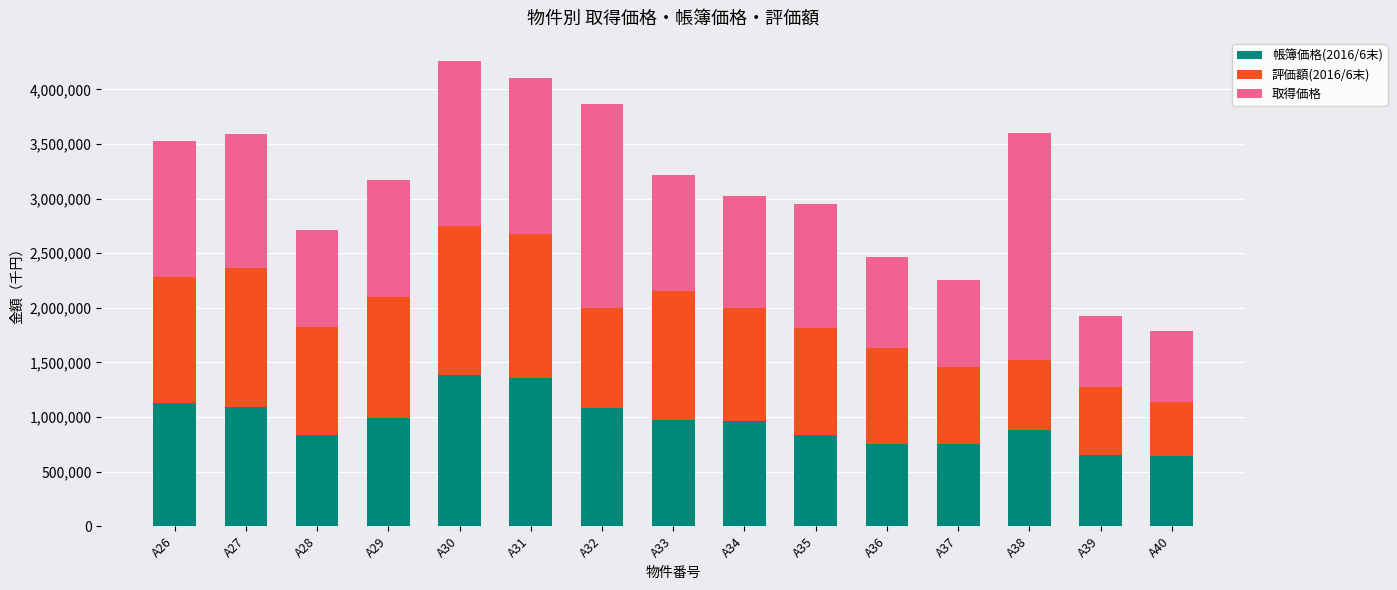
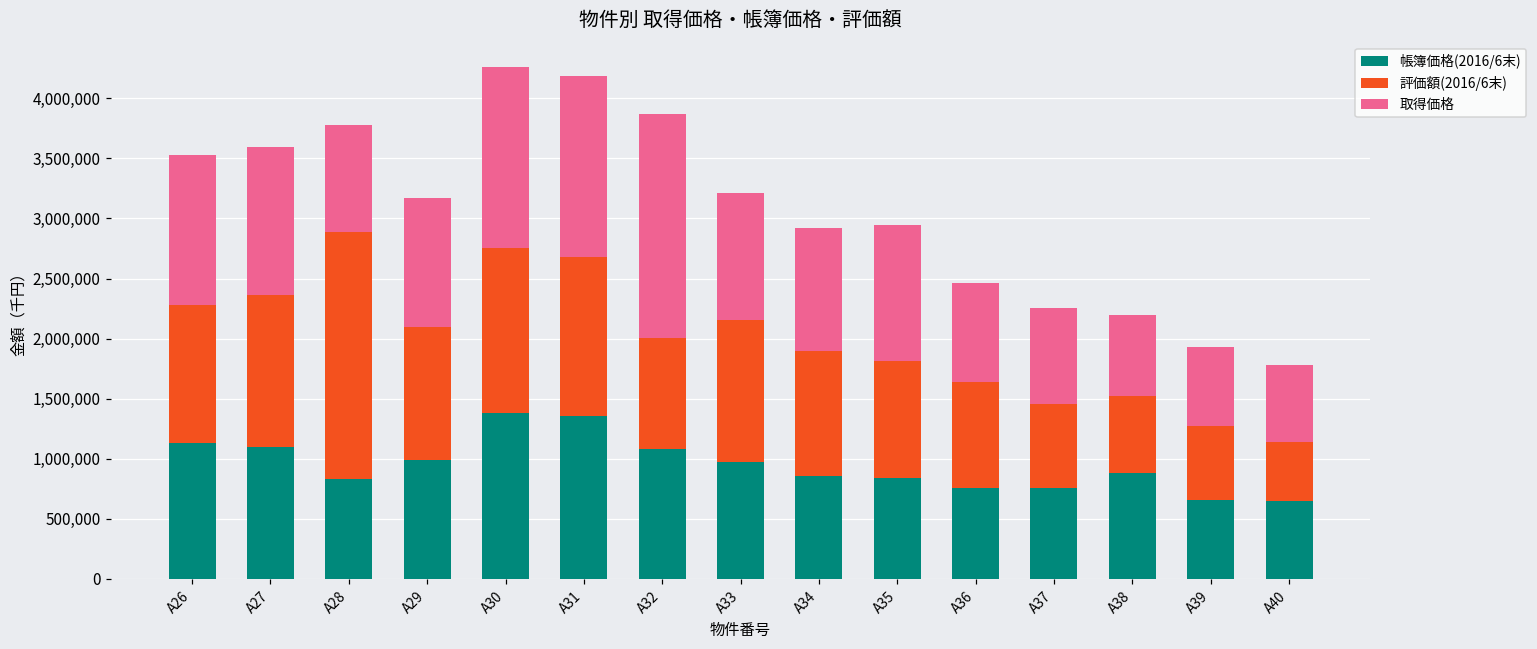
評価額(2016/6末), A28: 990,000 -> 2,060,000
取得価格, A31: 1,430,000 -> 1,510,000
帳簿価格(2016/6末), A34: 960,000 -> 850,000
取得価格, A38: 2,080,000 -> 680,000
